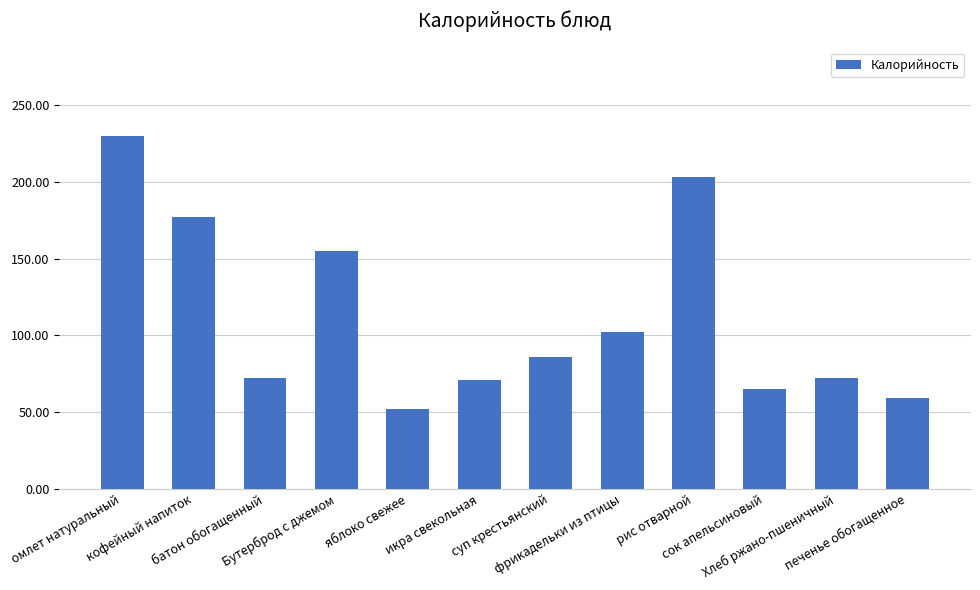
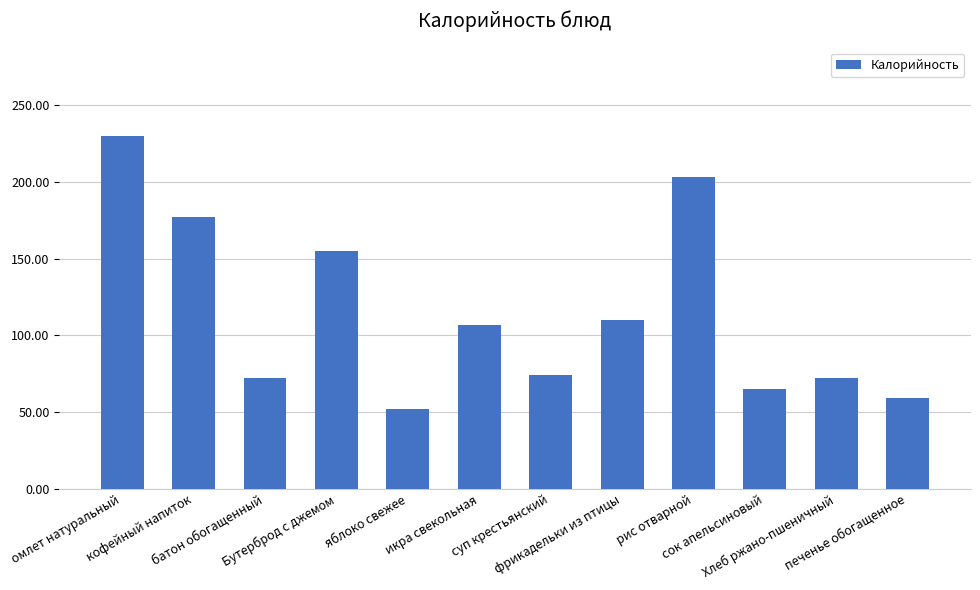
икра свекольная: 71 -> 107
суп крестьянский: 86 -> 74
фрикадельки из птицы: 102 -> 110
